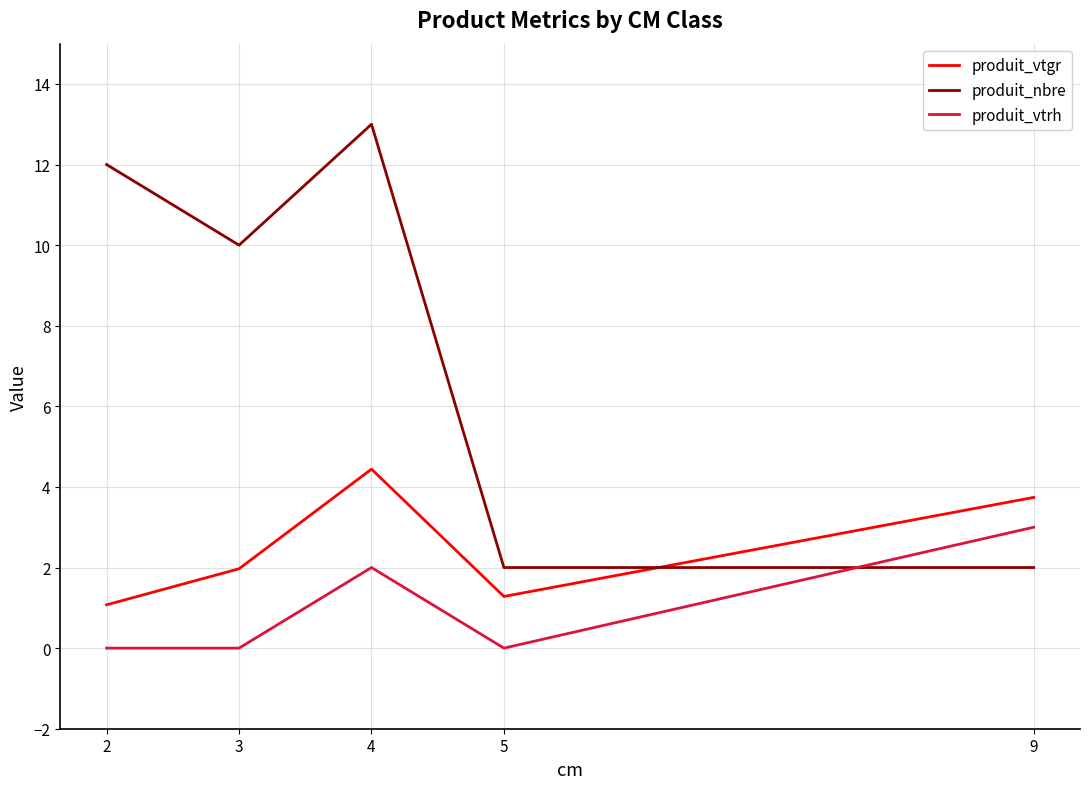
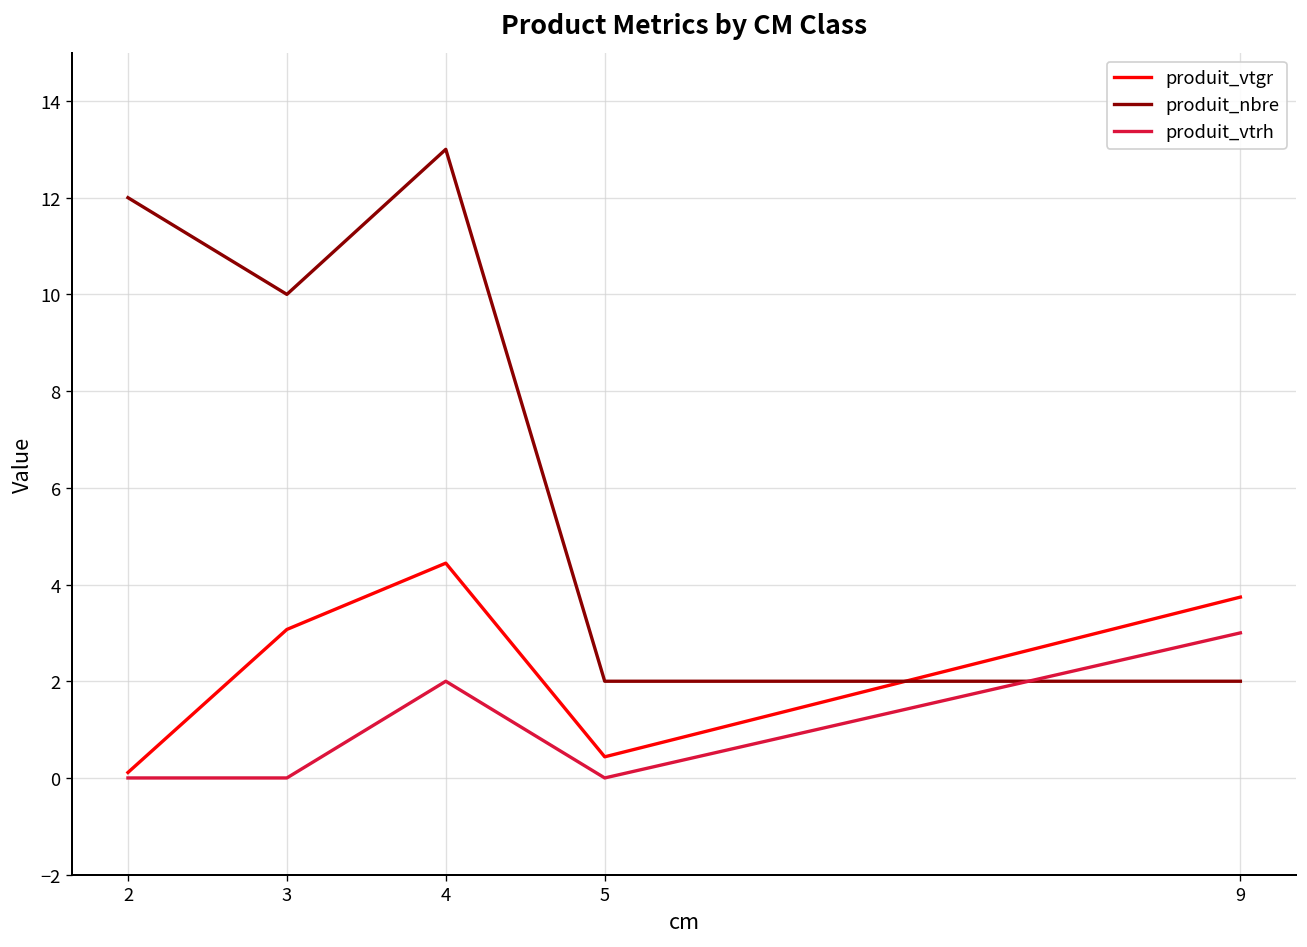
produit_vtgr, 2: 1.1 -> 0.1
produit_vtgr, 3: 2.0 -> 3.1
produit_vtgr, 5: 1.3 -> 0.4
